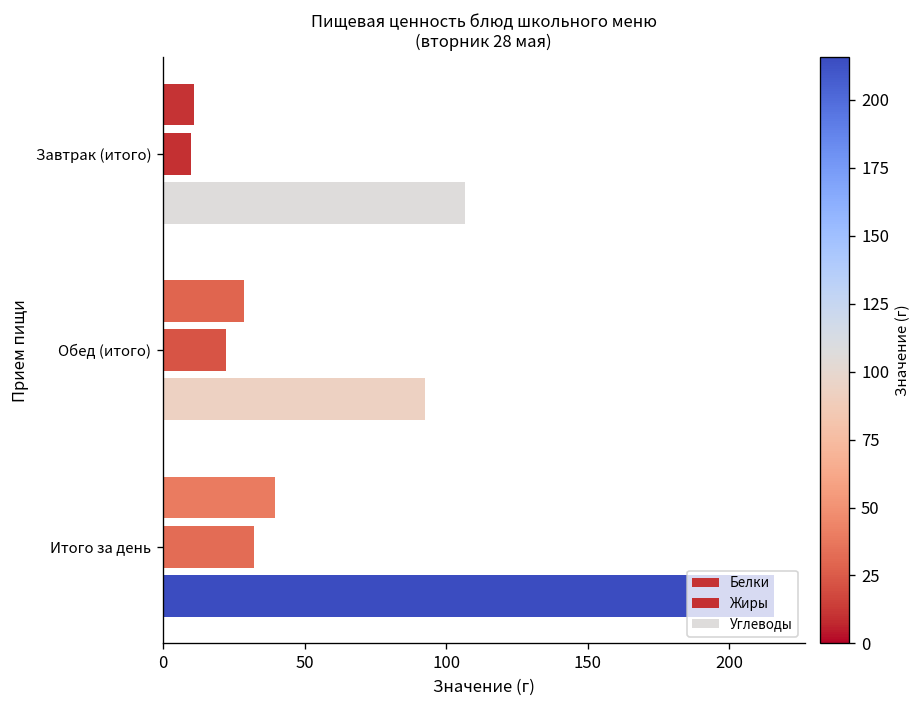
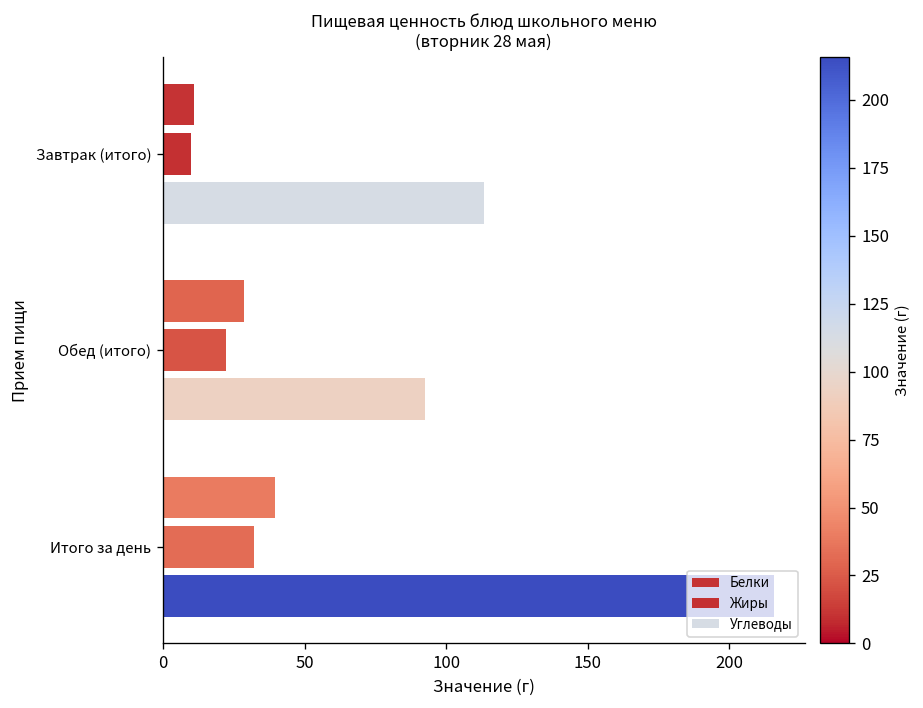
Углеводы, Завтрак (итого): 107 -> 113
